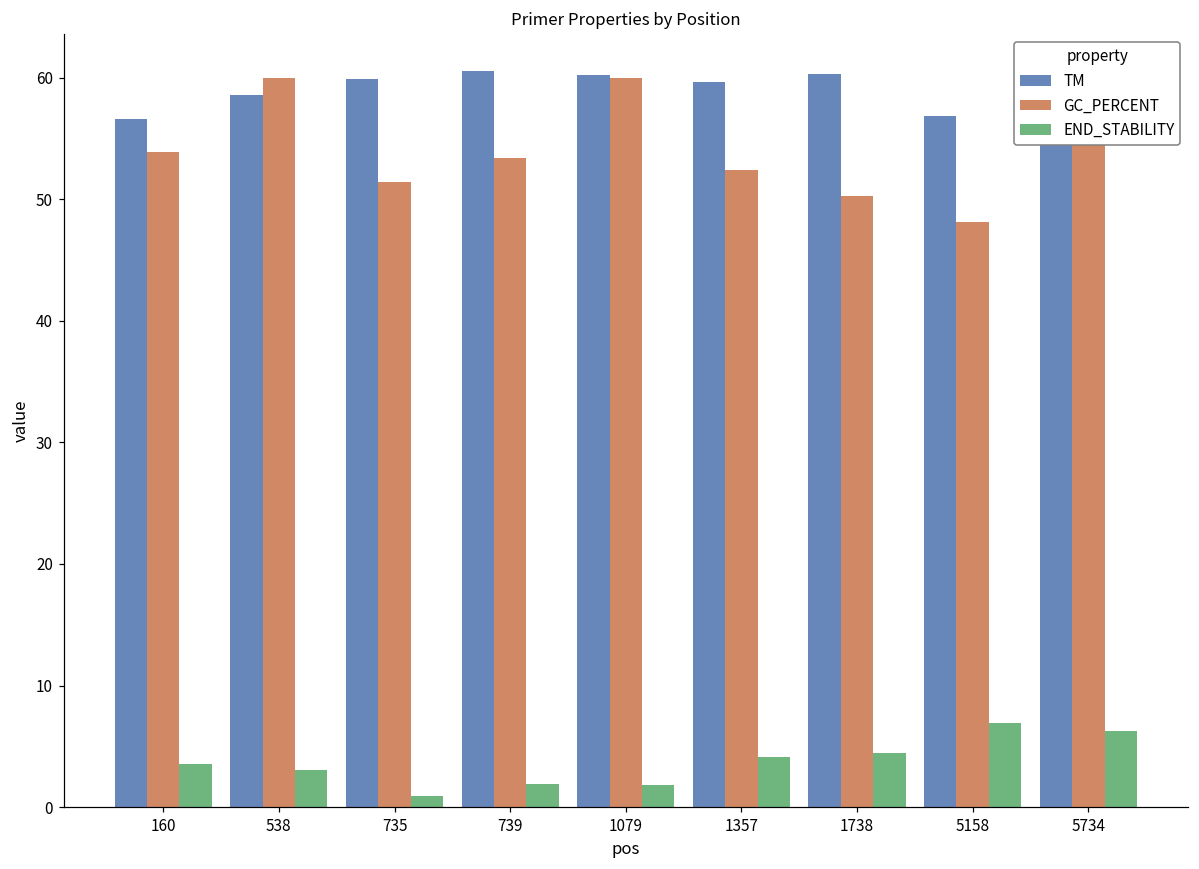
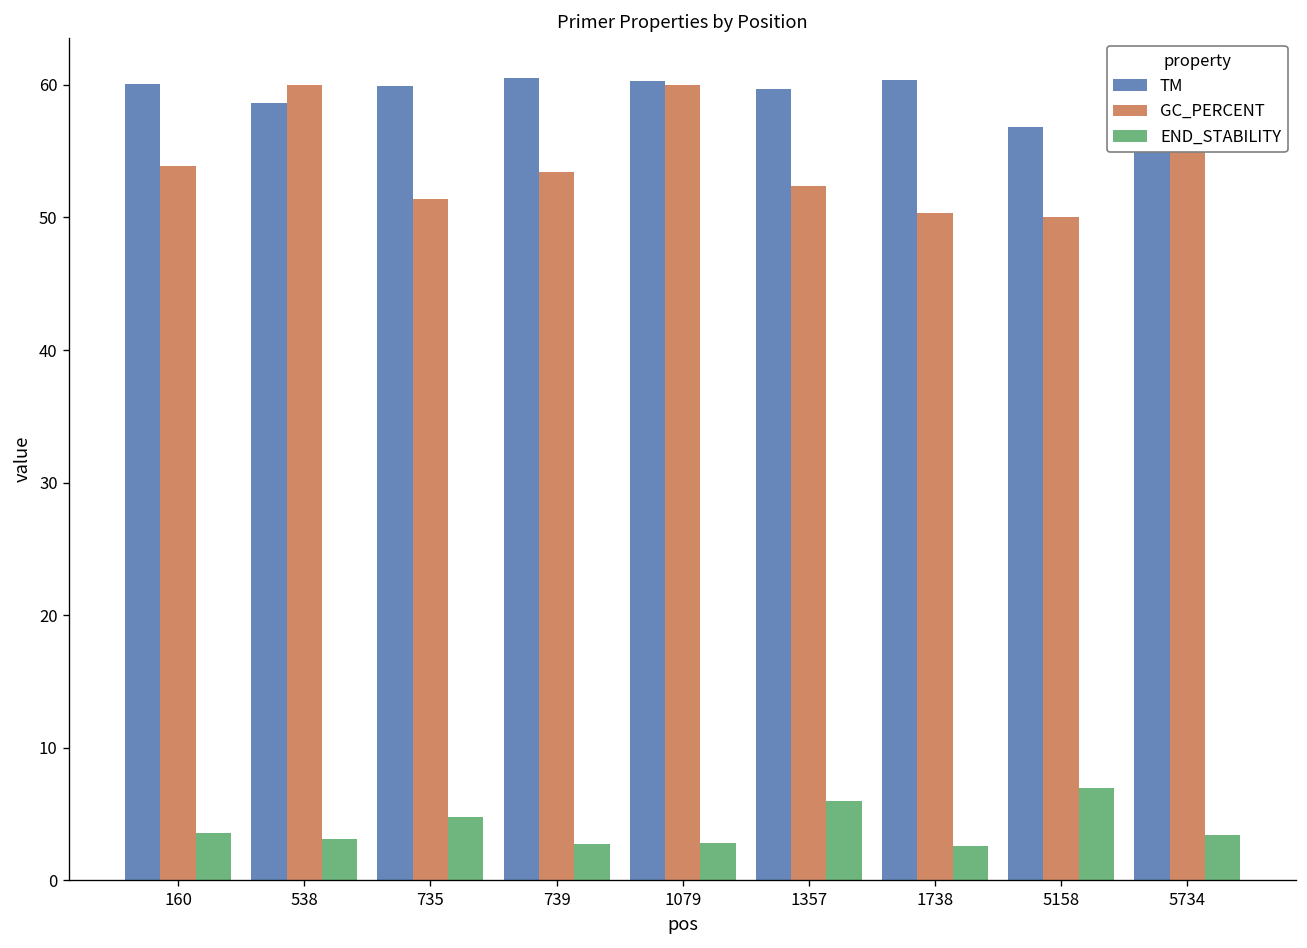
TM, 160: 56.6 -> 60.0
END_STABILITY, 735: 0.9 -> 4.8
END_STABILITY, 739: 1.9 -> 2.7
END_STABILITY, 1079: 1.9 -> 2.9
END_STABILITY, 1357: 4.1 -> 6.0
END_STABILITY, 1738: 4.4 -> 2.6
GC_PERCENT, 5158: 48.1 -> 50.0
END_STABILITY, 5734: 6.3 -> 3.4
